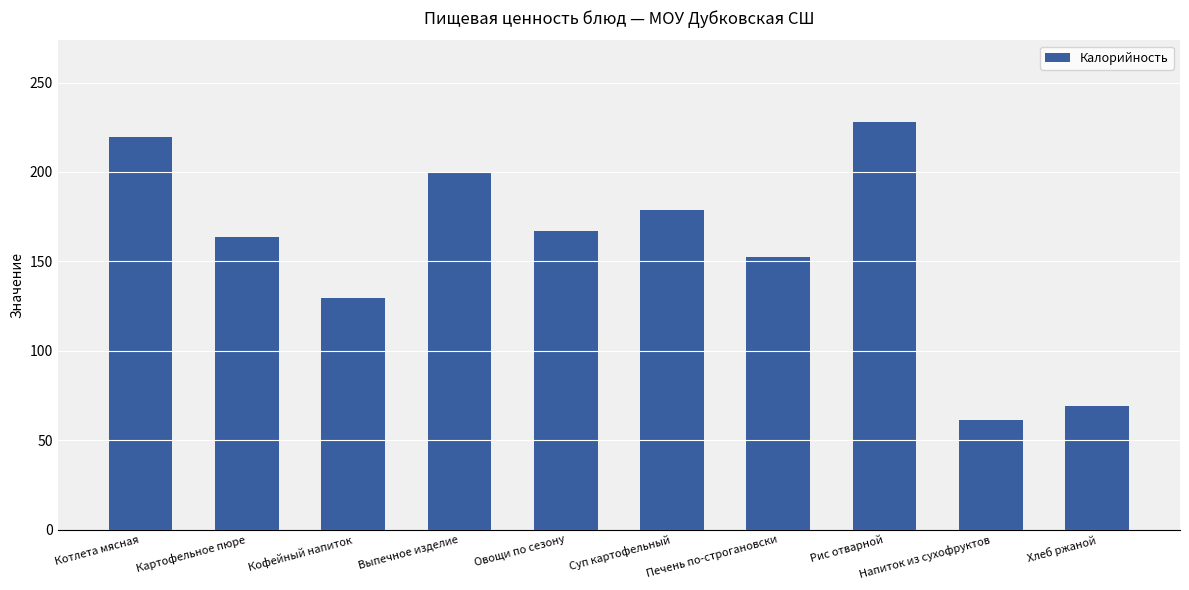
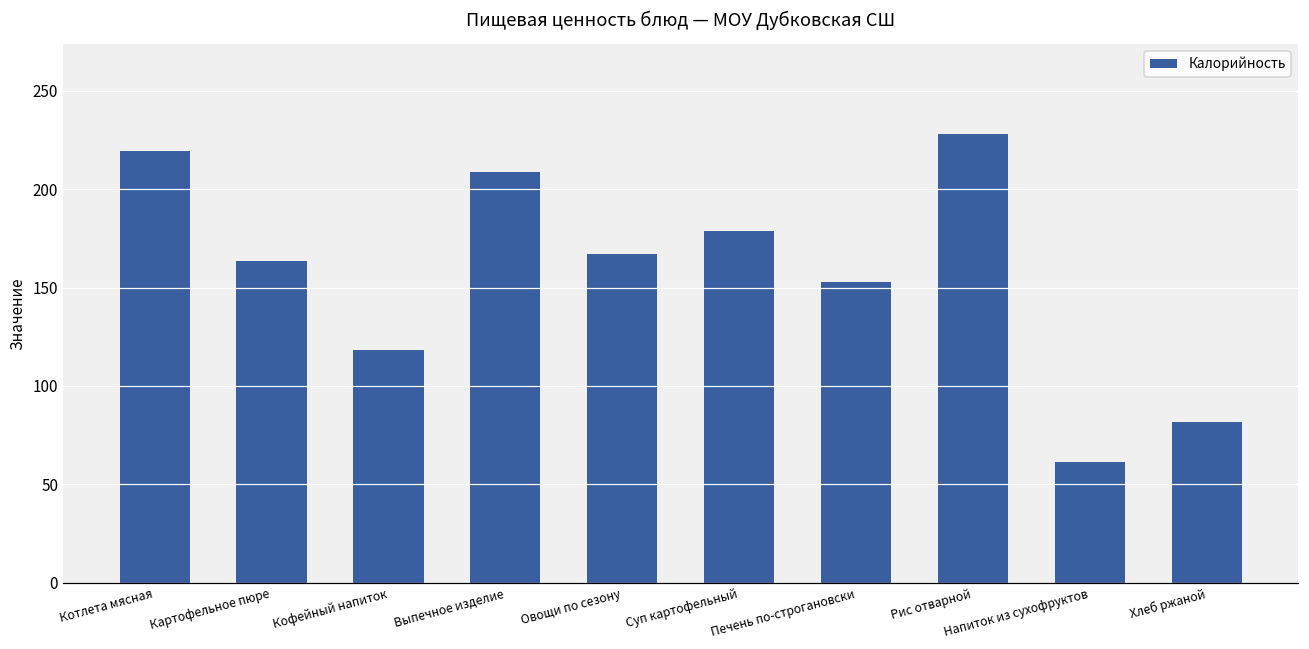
Кофейный напиток: 130 -> 118
Выпечное изделие: 200 -> 209
Хлеб ржаной: 69 -> 82
